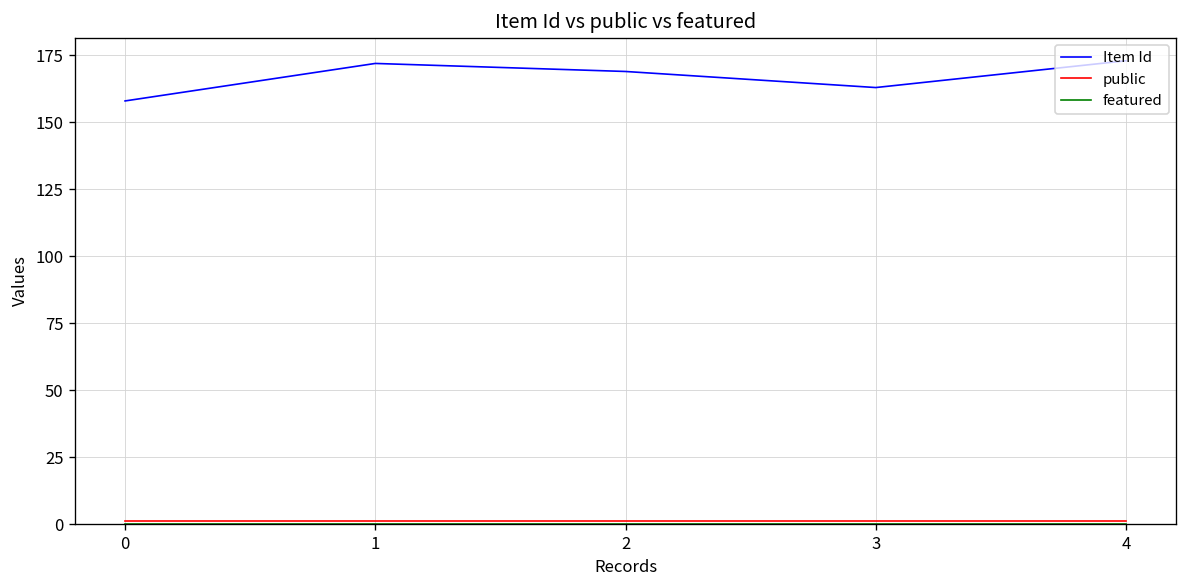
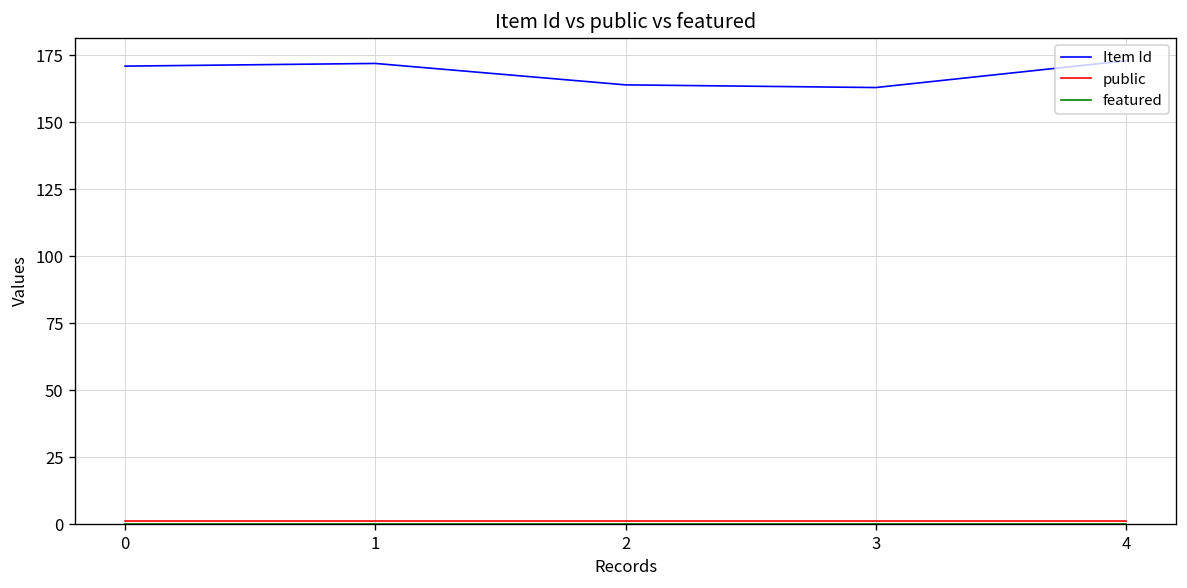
Item Id, 0: 158 -> 171
Item Id, 2: 169 -> 164
